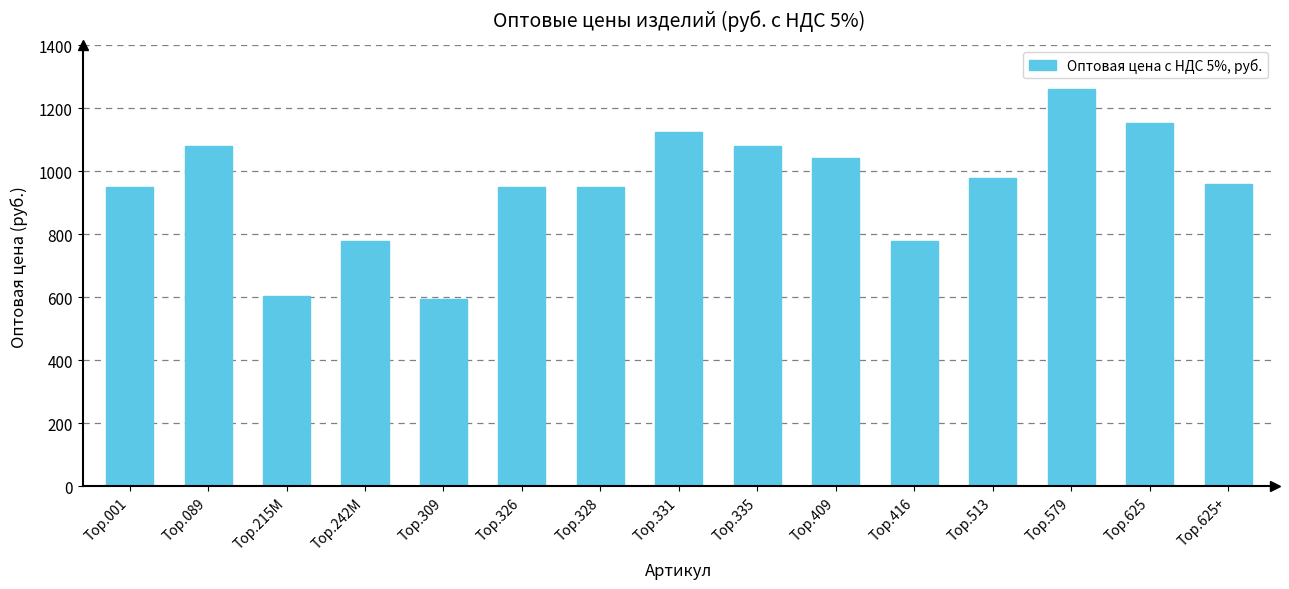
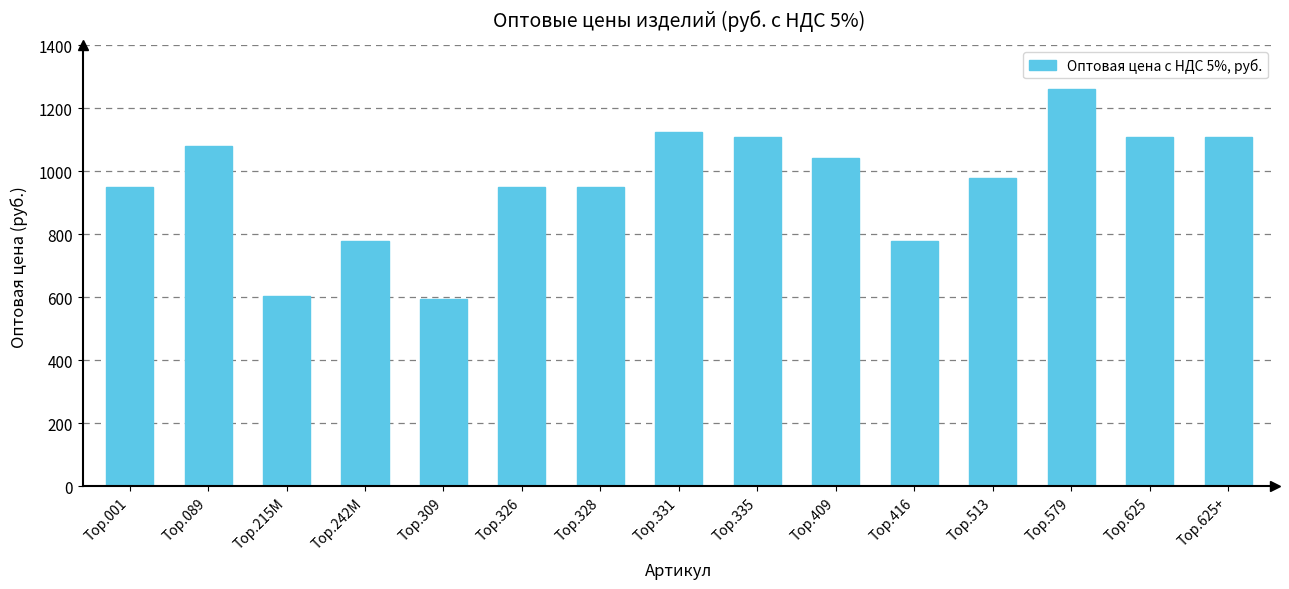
Тор.335: 1080 -> 1110
Тор.625: 1150 -> 1110
Тор.625+: 960 -> 1110
